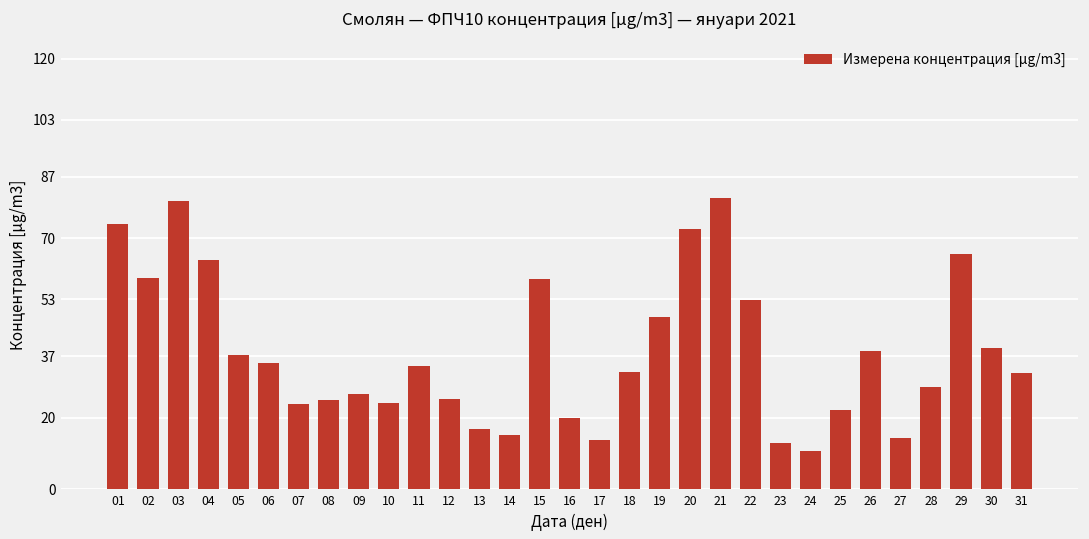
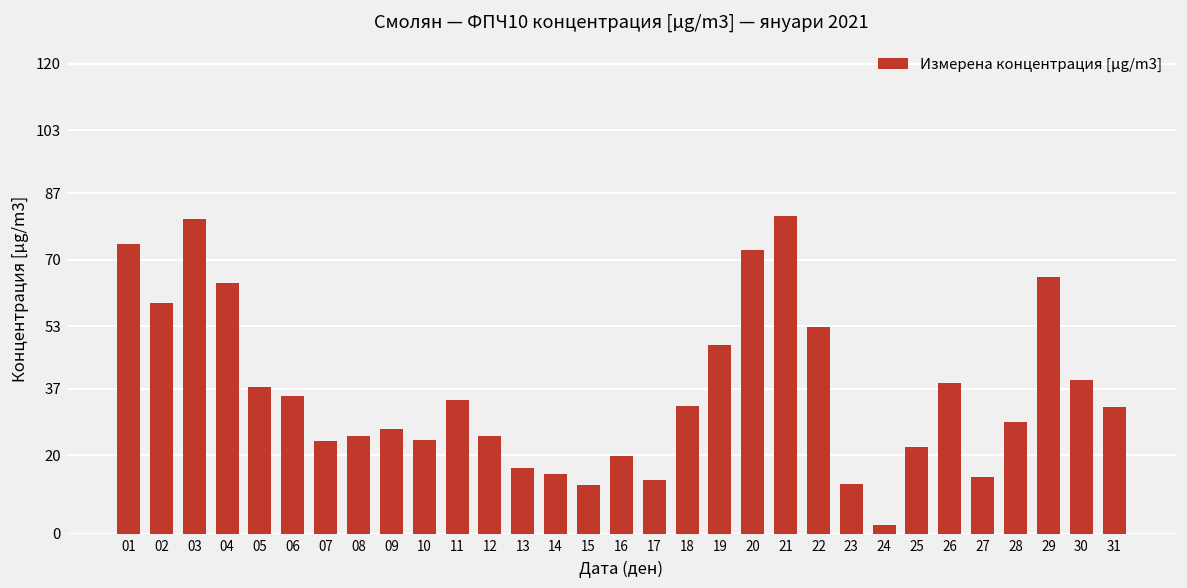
15: 59 -> 12
24: 11 -> 2
